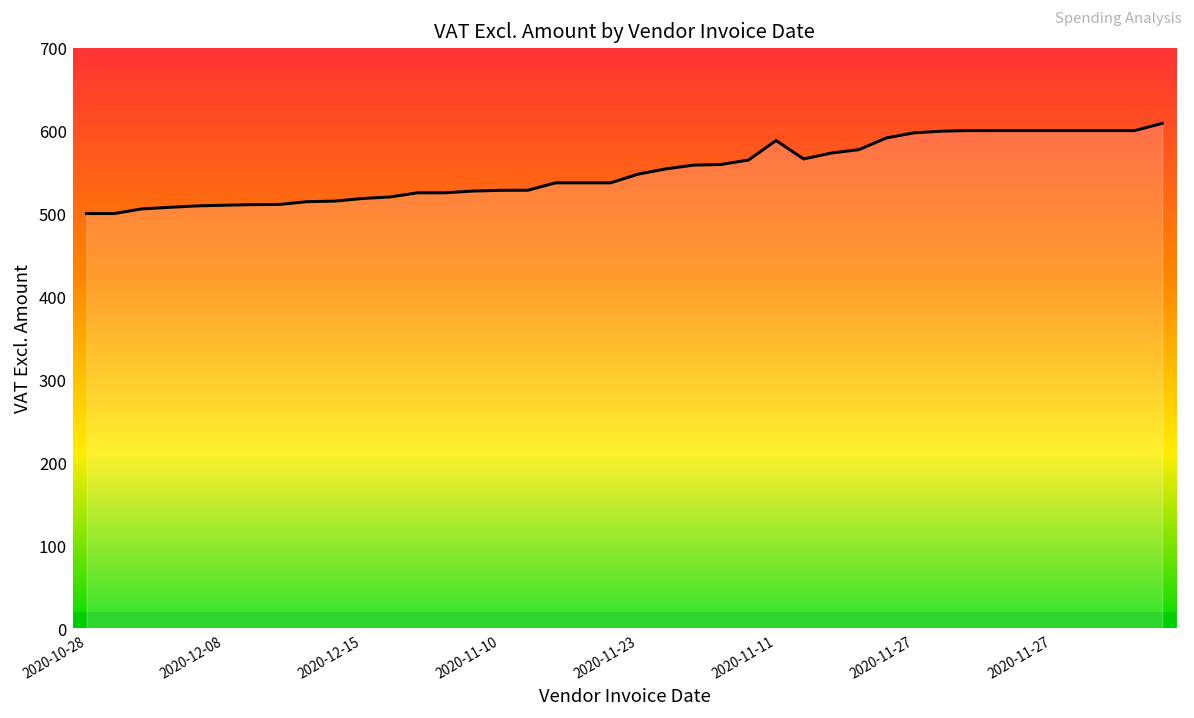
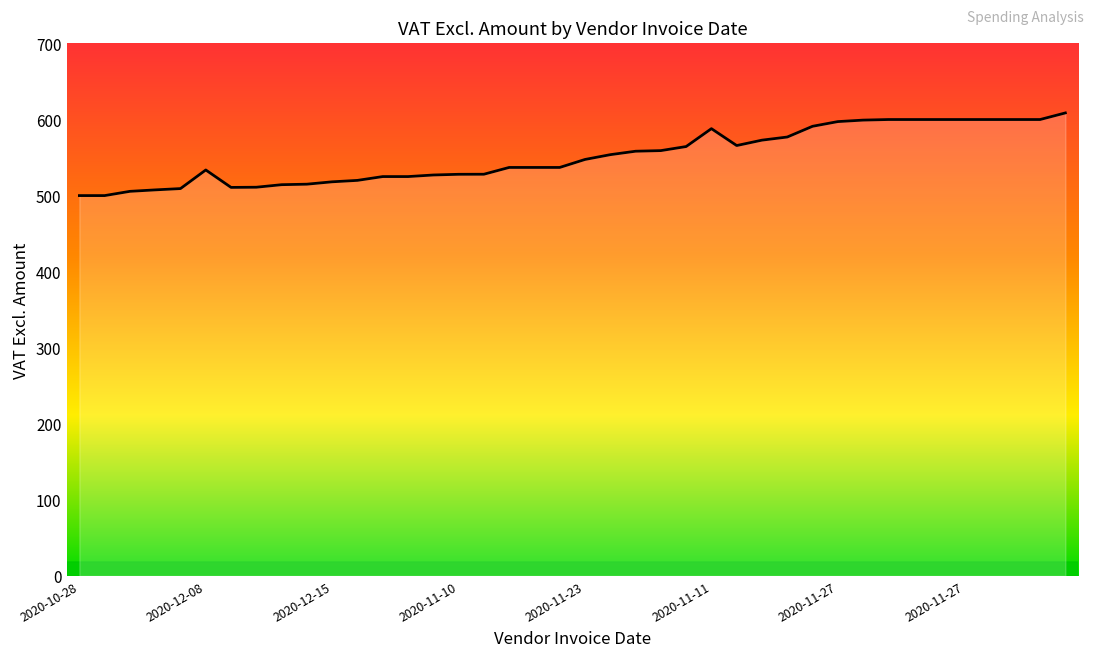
2020-12-08: 510 -> 530
